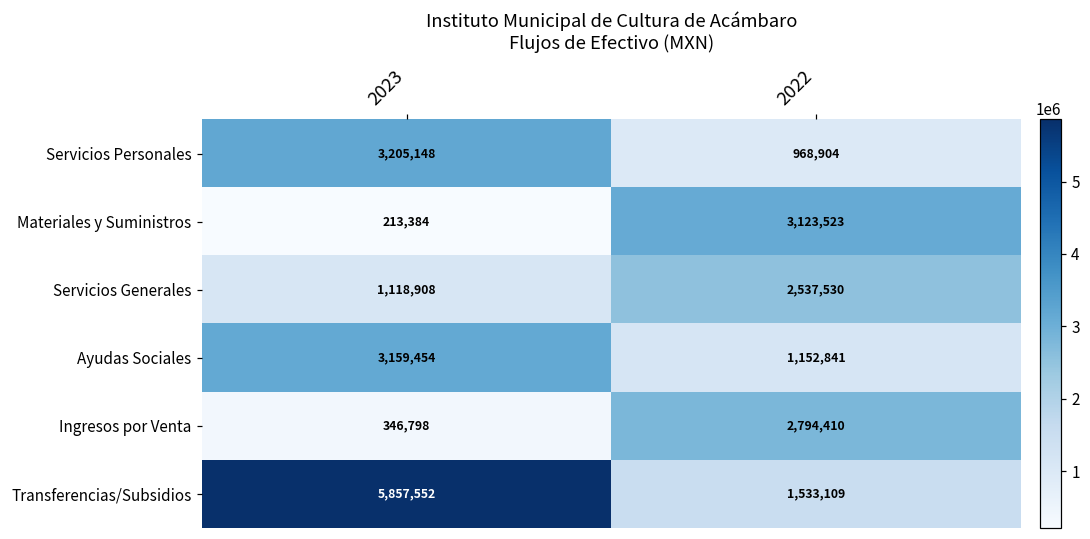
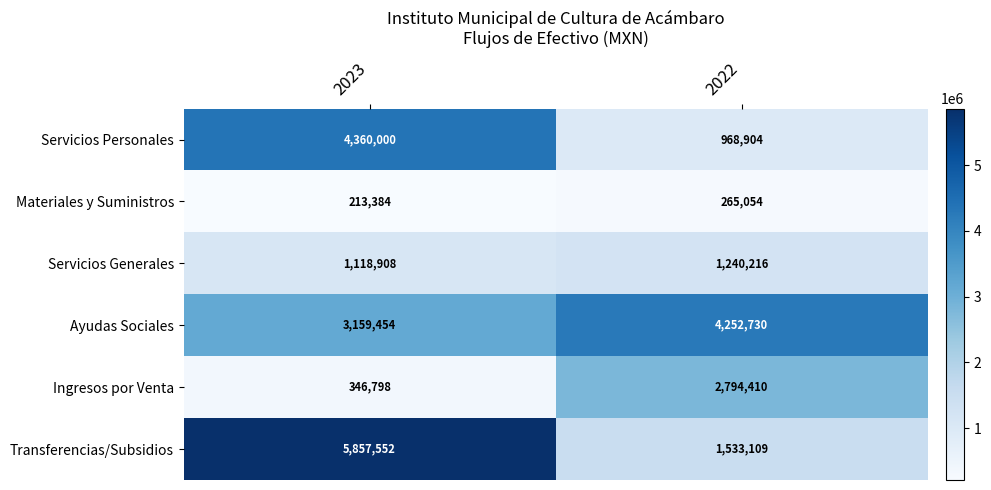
Servicios Personales, 2023: 3,205,148 -> 4,360,000
Materiales y Suministros, 2022: 3,123,523 -> 265,054
Servicios Generales, 2022: 2,537,530 -> 1,240,216
Ayudas Sociales, 2022: 1,152,841 -> 4,252,730
